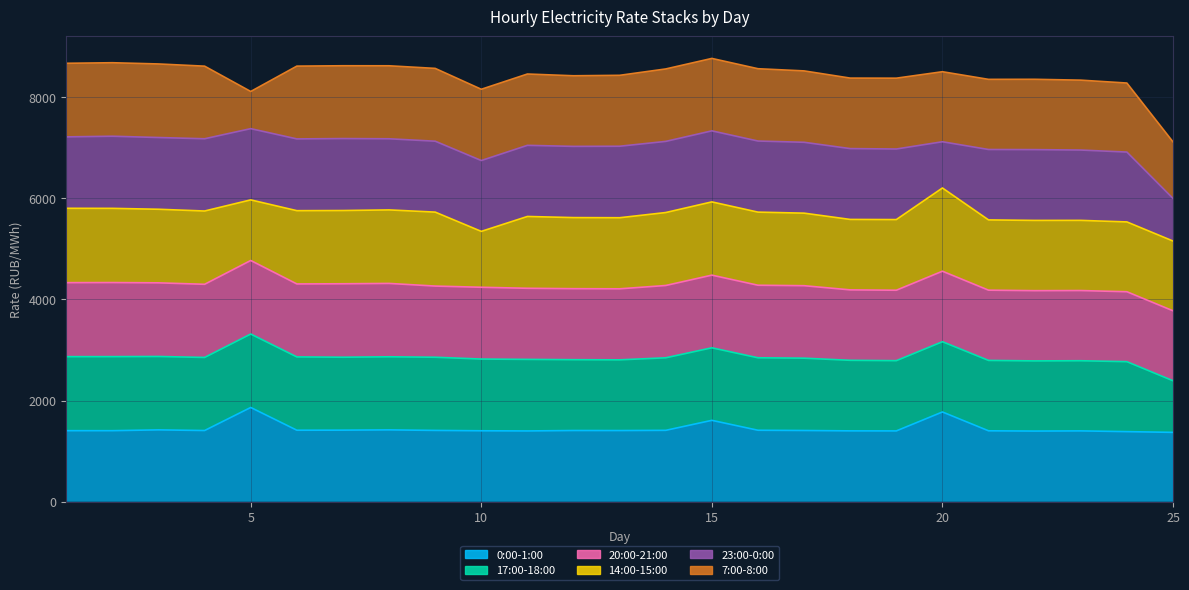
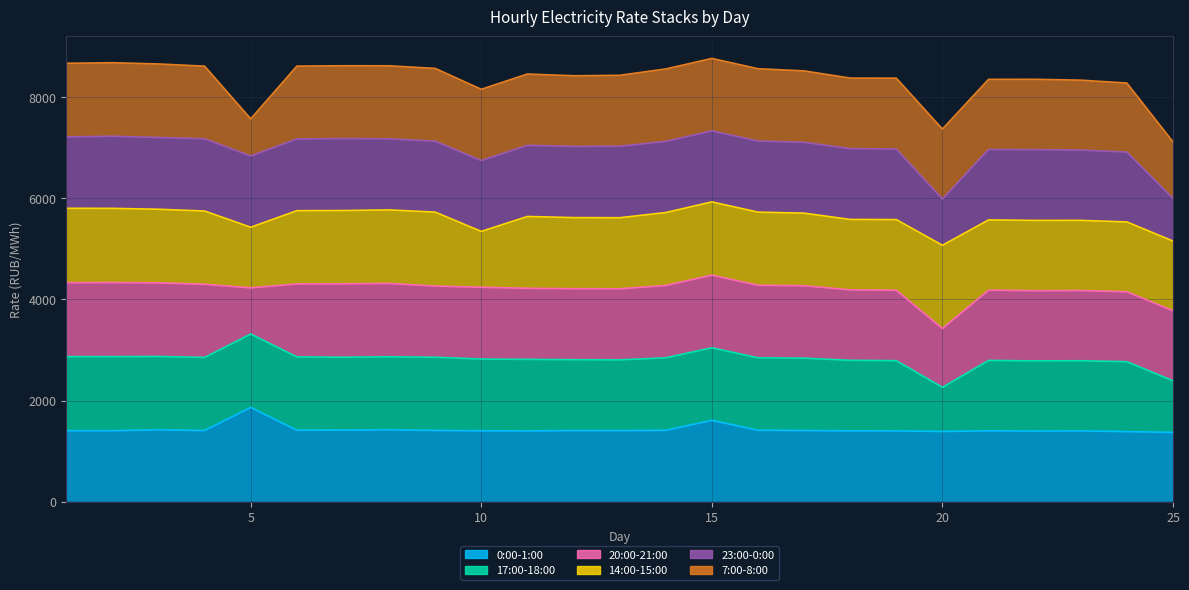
20:00-21:00, 5: 1500 -> 900
0:00-1:00, 20: 1800 -> 1400
17:00-18:00, 20: 1400 -> 900
20:00-21:00, 20: 1400 -> 1200
